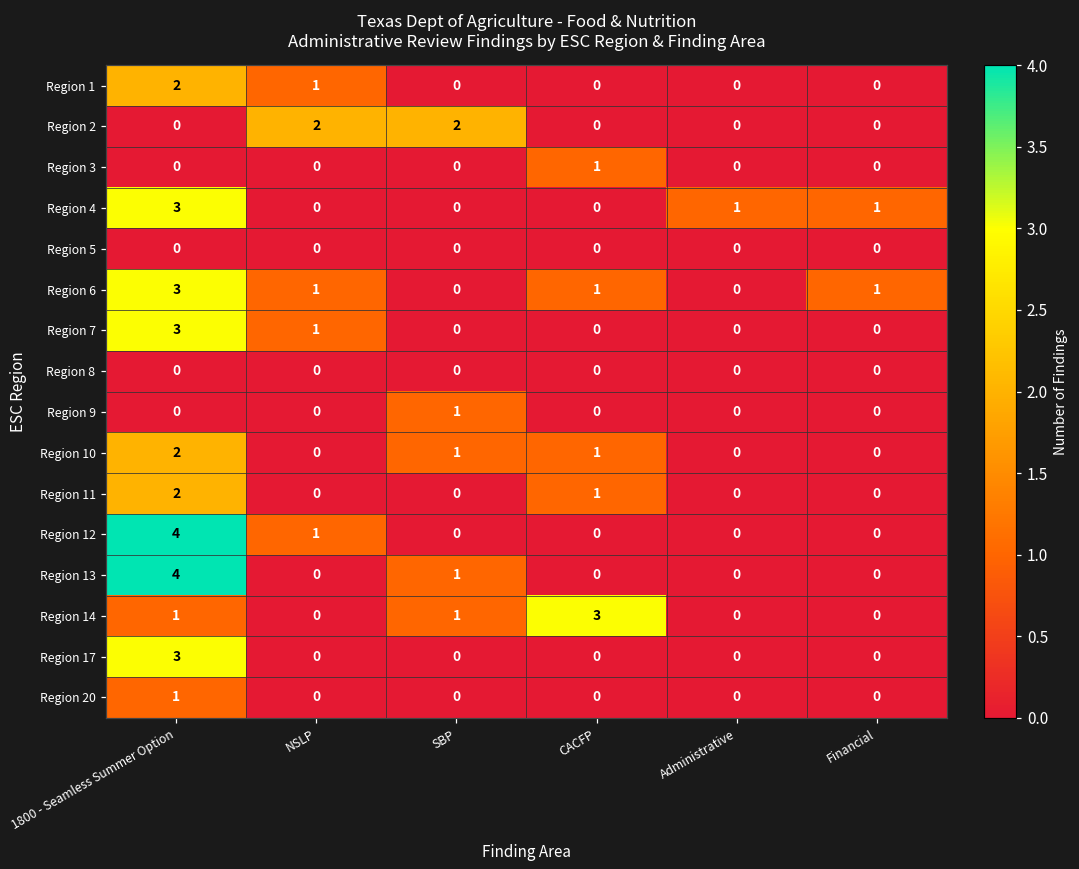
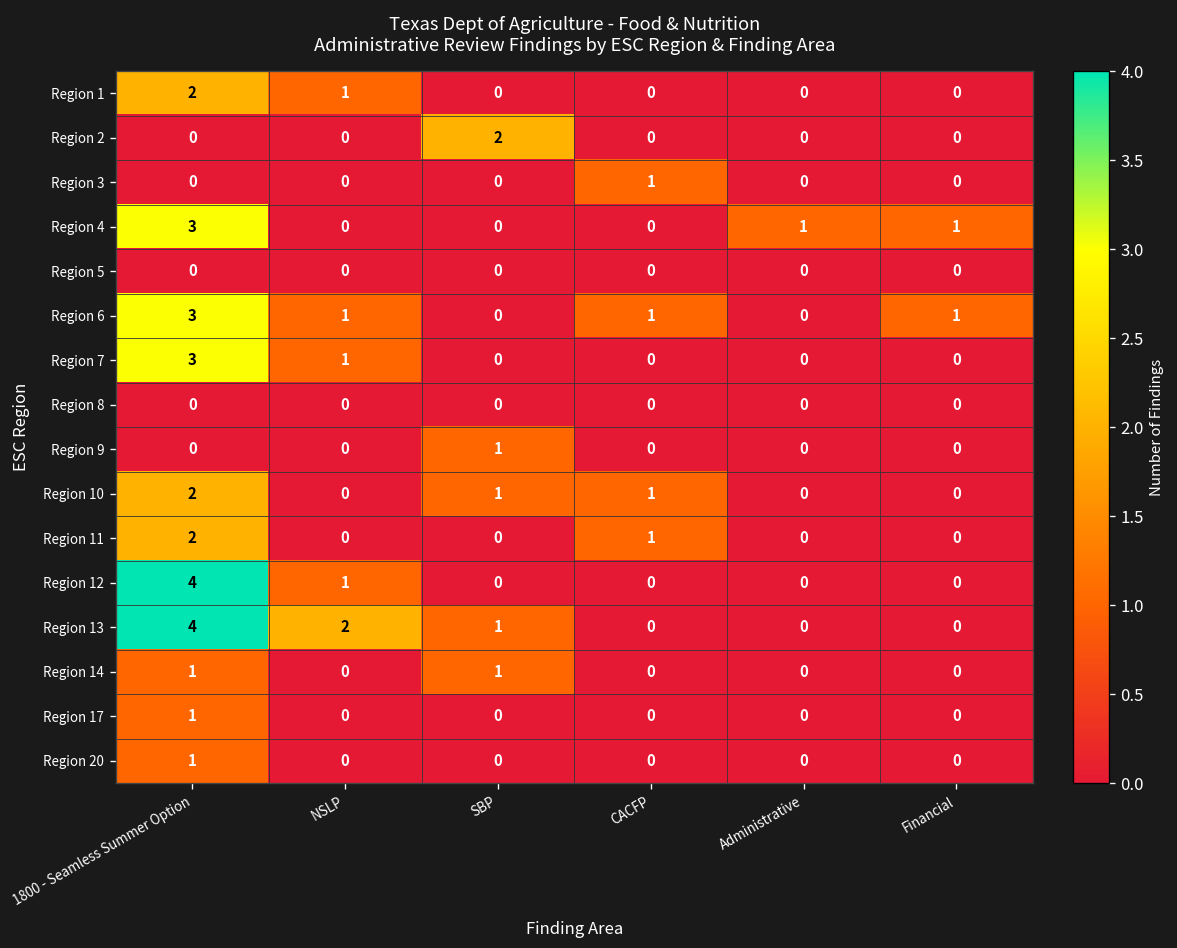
Region 2, NSLP: 2 -> 0
Region 13, NSLP: 0 -> 2
Region 14, CACFP: 3 -> 0
Region 17, 1800 - Seamless Summer Option: 3 -> 1
